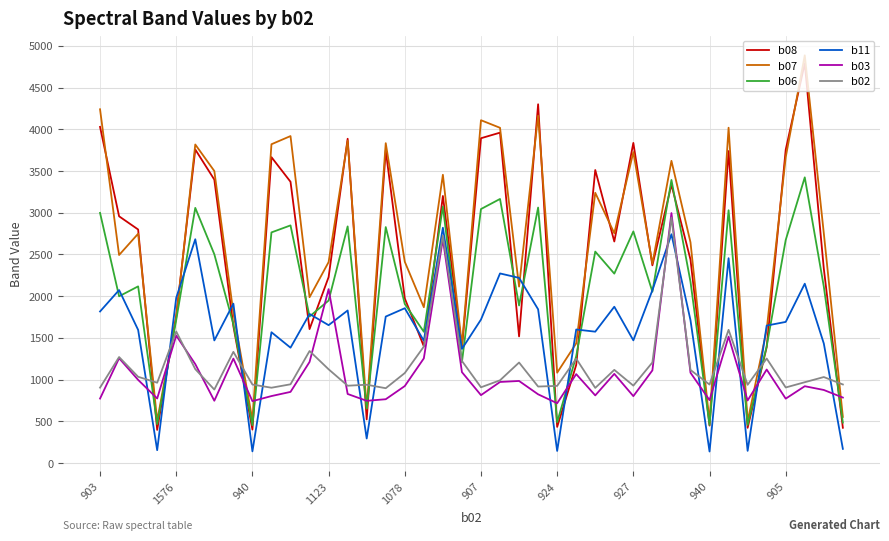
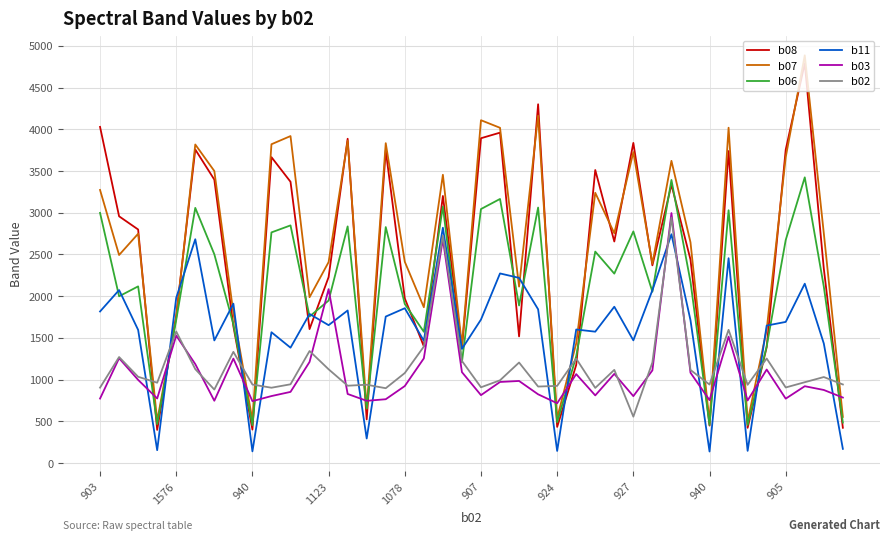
b07, 903: 4200 -> 3300
b07, 924: 1100 -> 500
b02, 927: 900 -> 600
